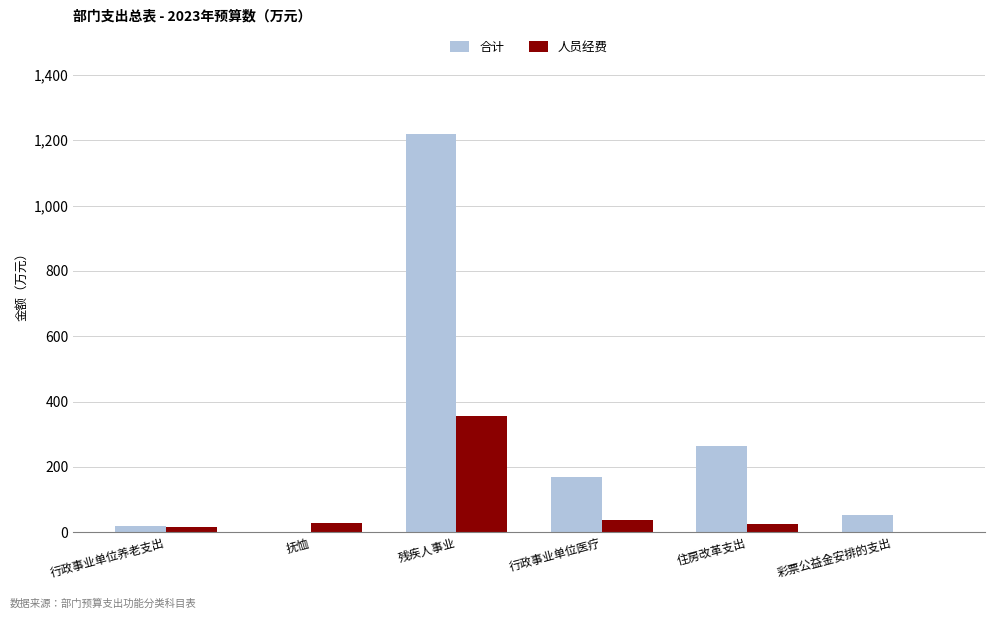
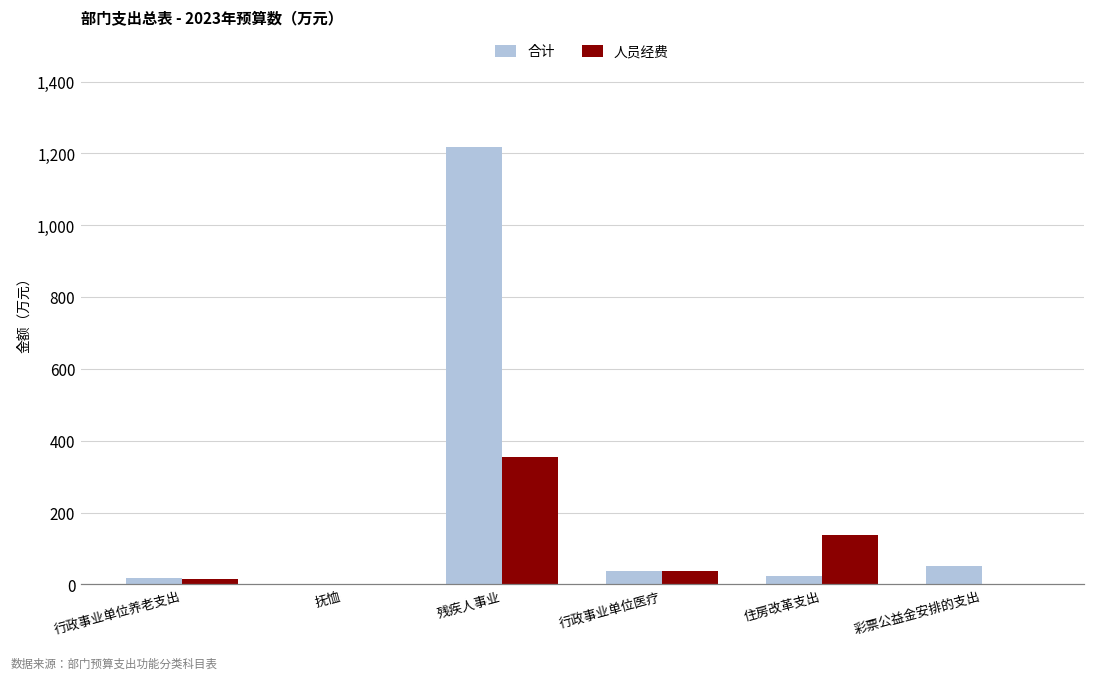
人员经费, 抚恤: 30 -> 0
合计, 行政事业单位医疗: 170 -> 40
合计, 住房改革支出: 260 -> 20
人员经费, 住房改革支出: 20 -> 140
